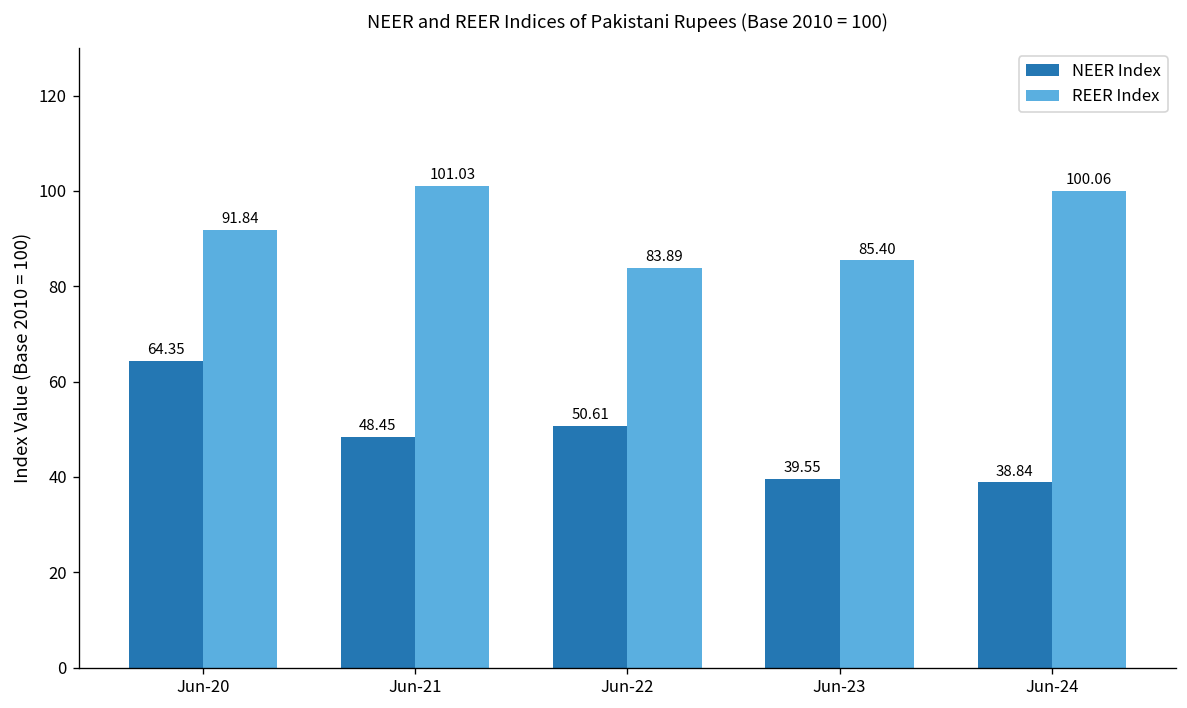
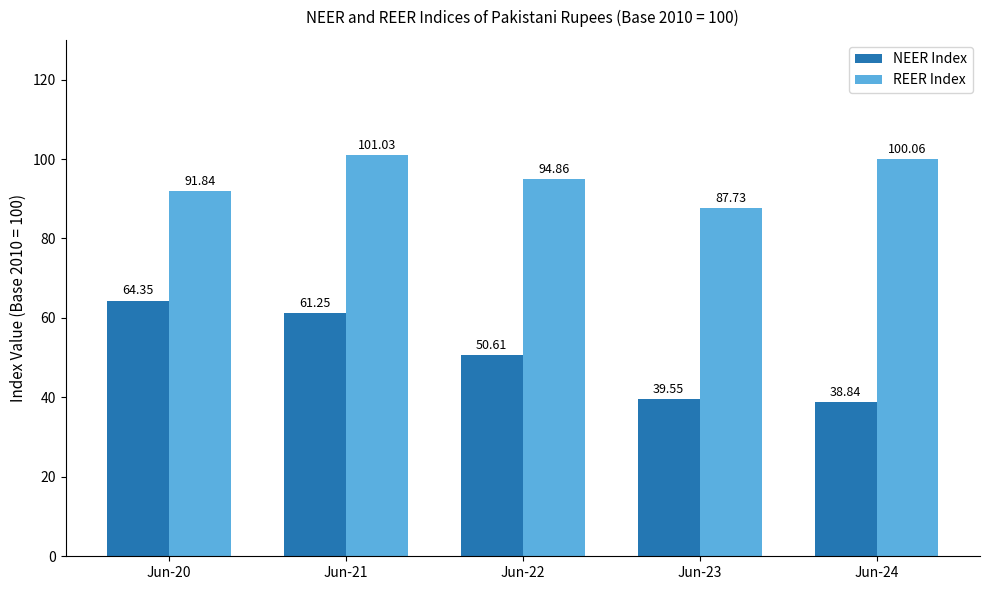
NEER Index, Jun-21: 48.45 -> 61.25
REER Index, Jun-22: 83.89 -> 94.86
REER Index, Jun-23: 85.40 -> 87.73
